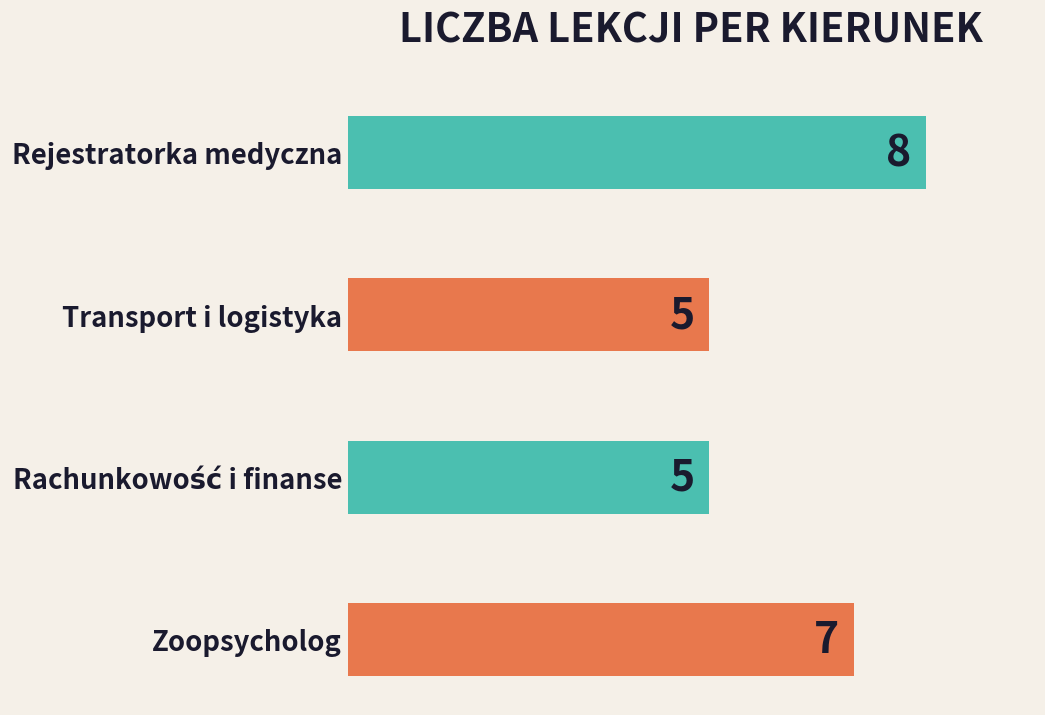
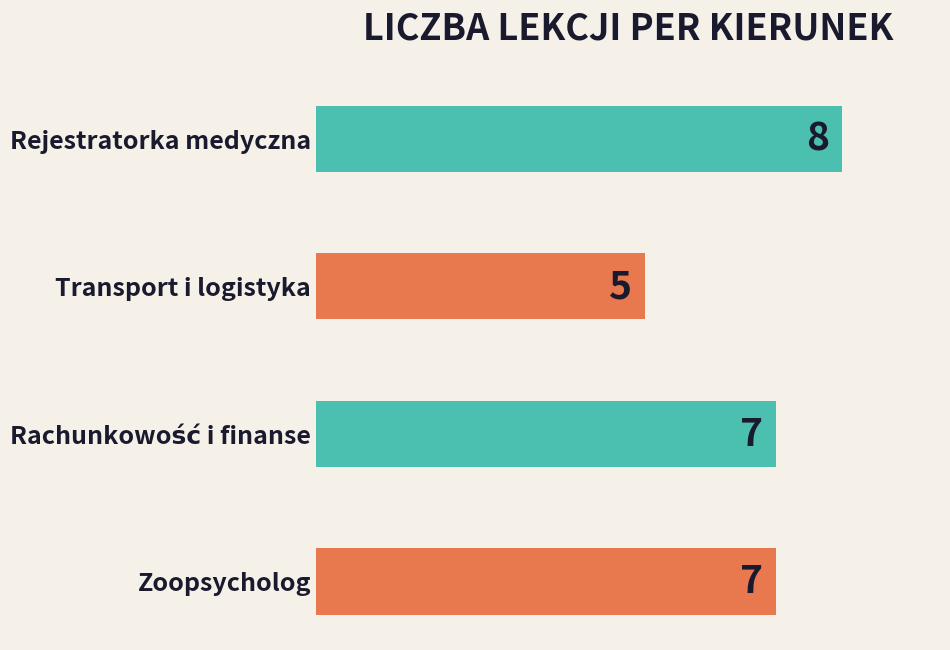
Rachunkowość i finanse: 5 -> 7
